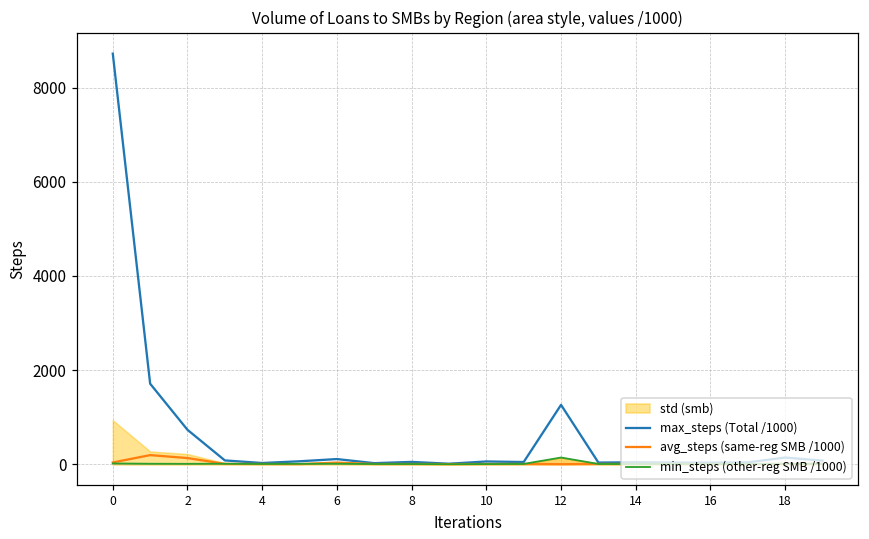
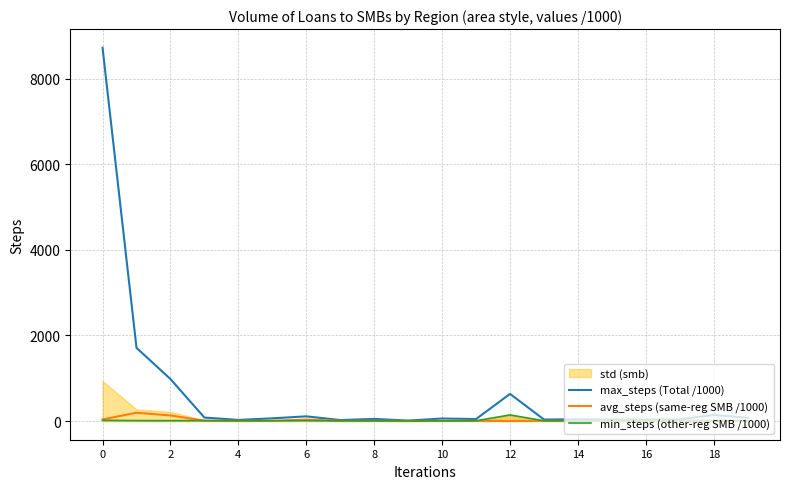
max_steps (Total /1000), 2: 700 -> 1000
max_steps (Total /1000), 12: 1300 -> 600
